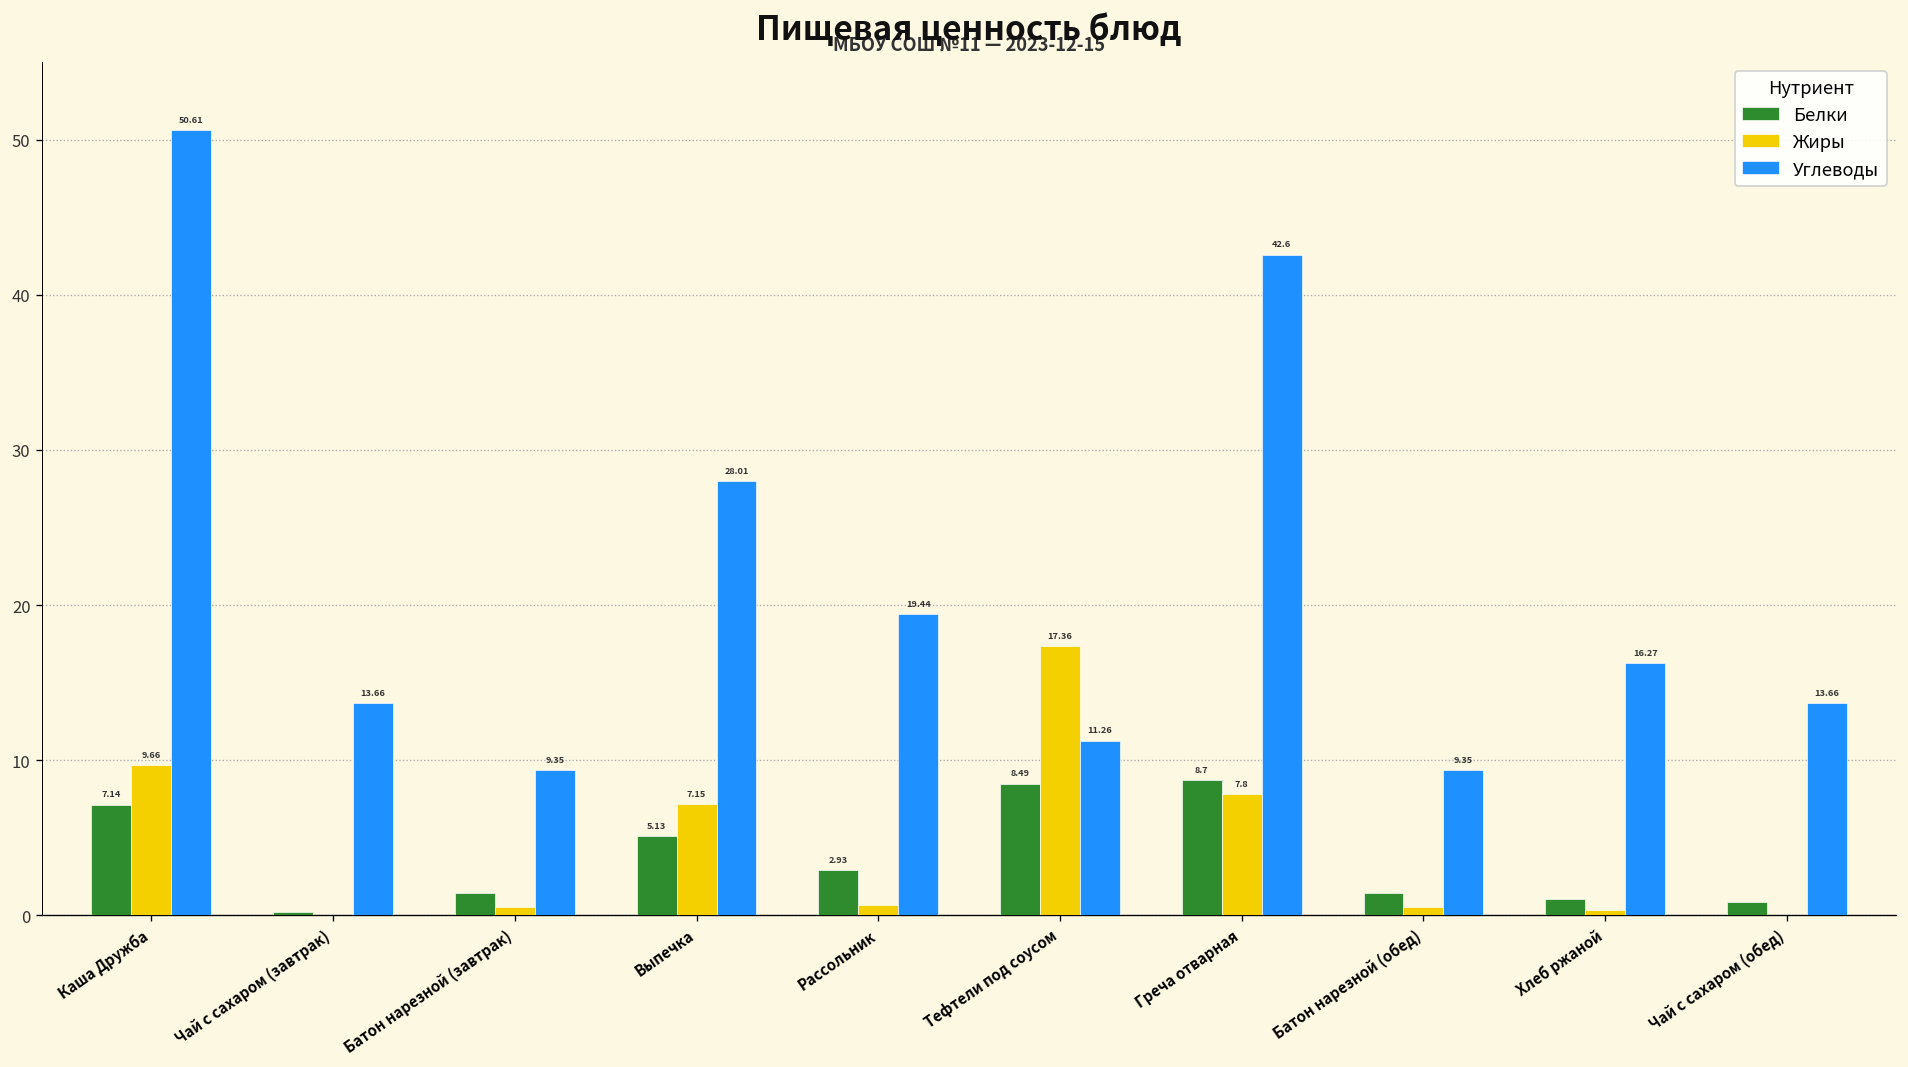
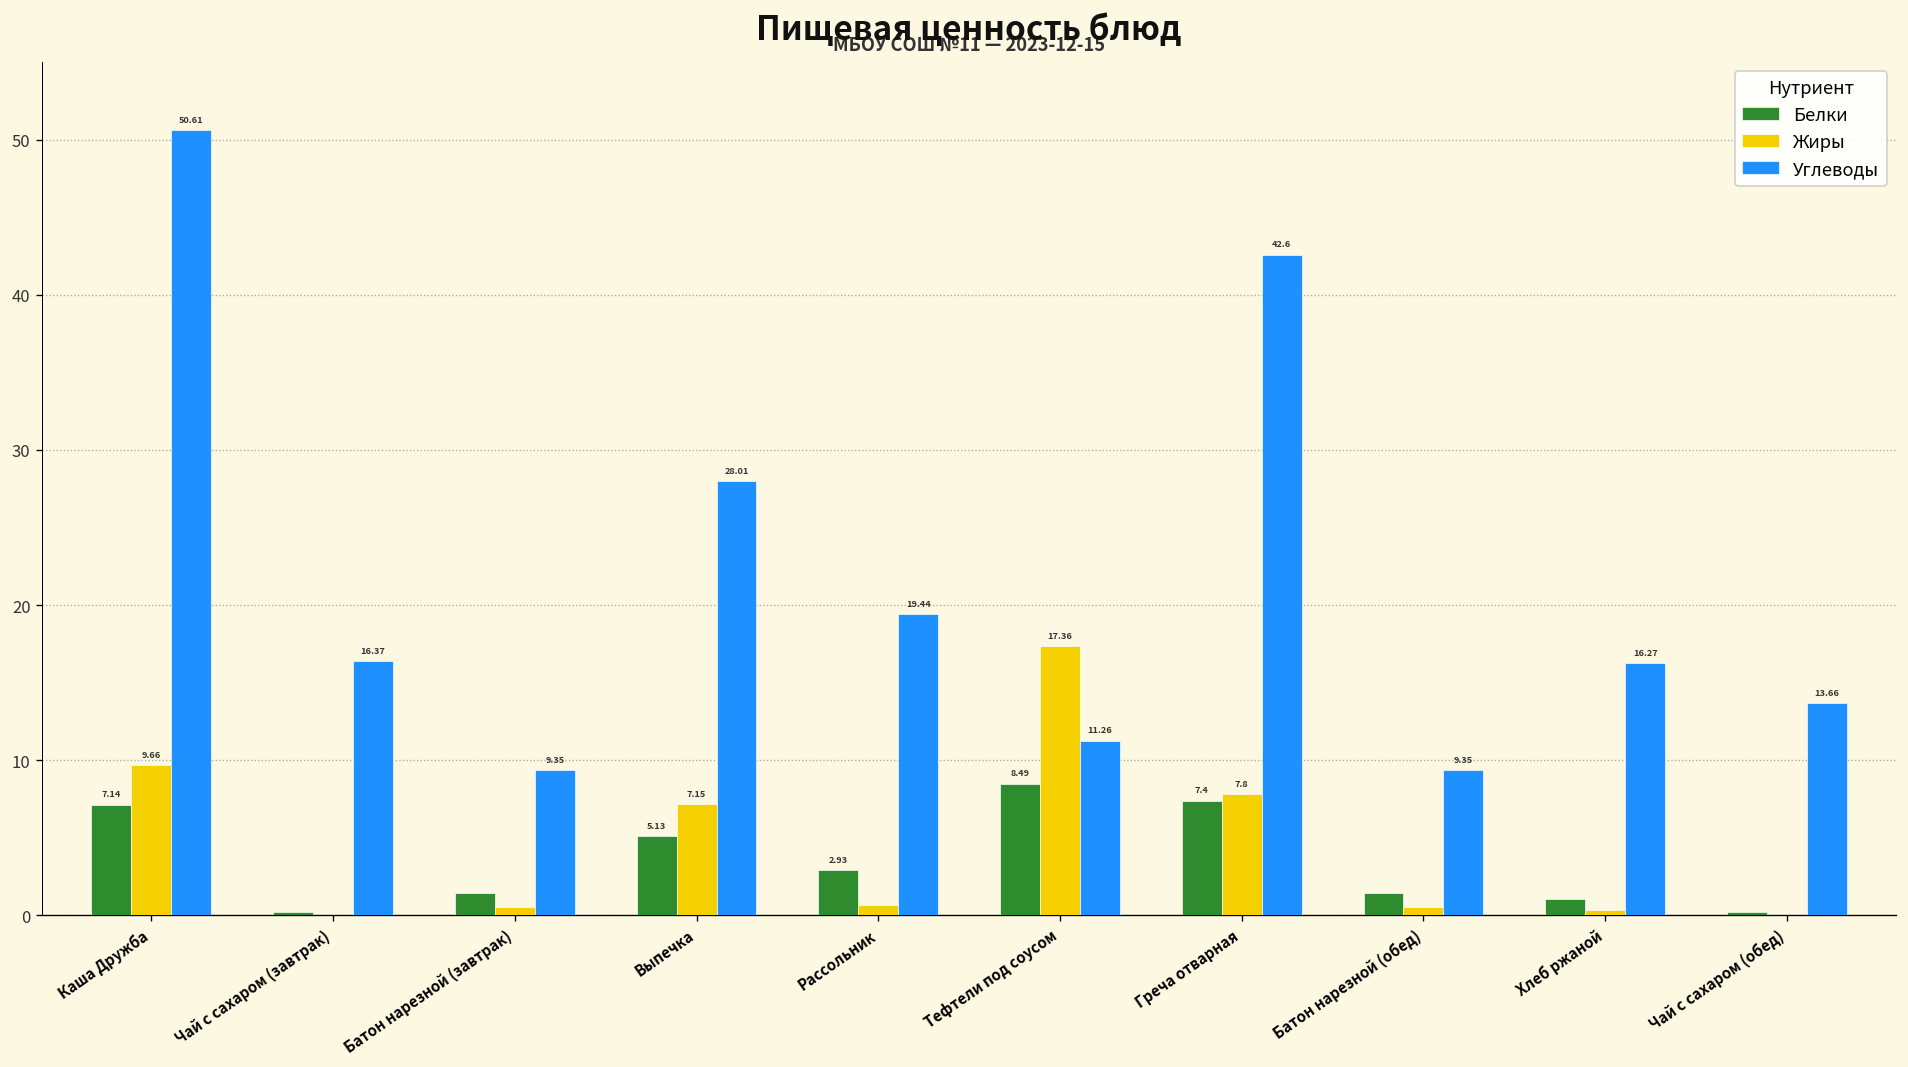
Углеводы, Чай с сахаром (завтрак): 13.66 -> 16.37
Белки, Греча отварная: 8.7 -> 7.4
Белки, Чай с сахаром (обед): 0.8 -> 0.2
